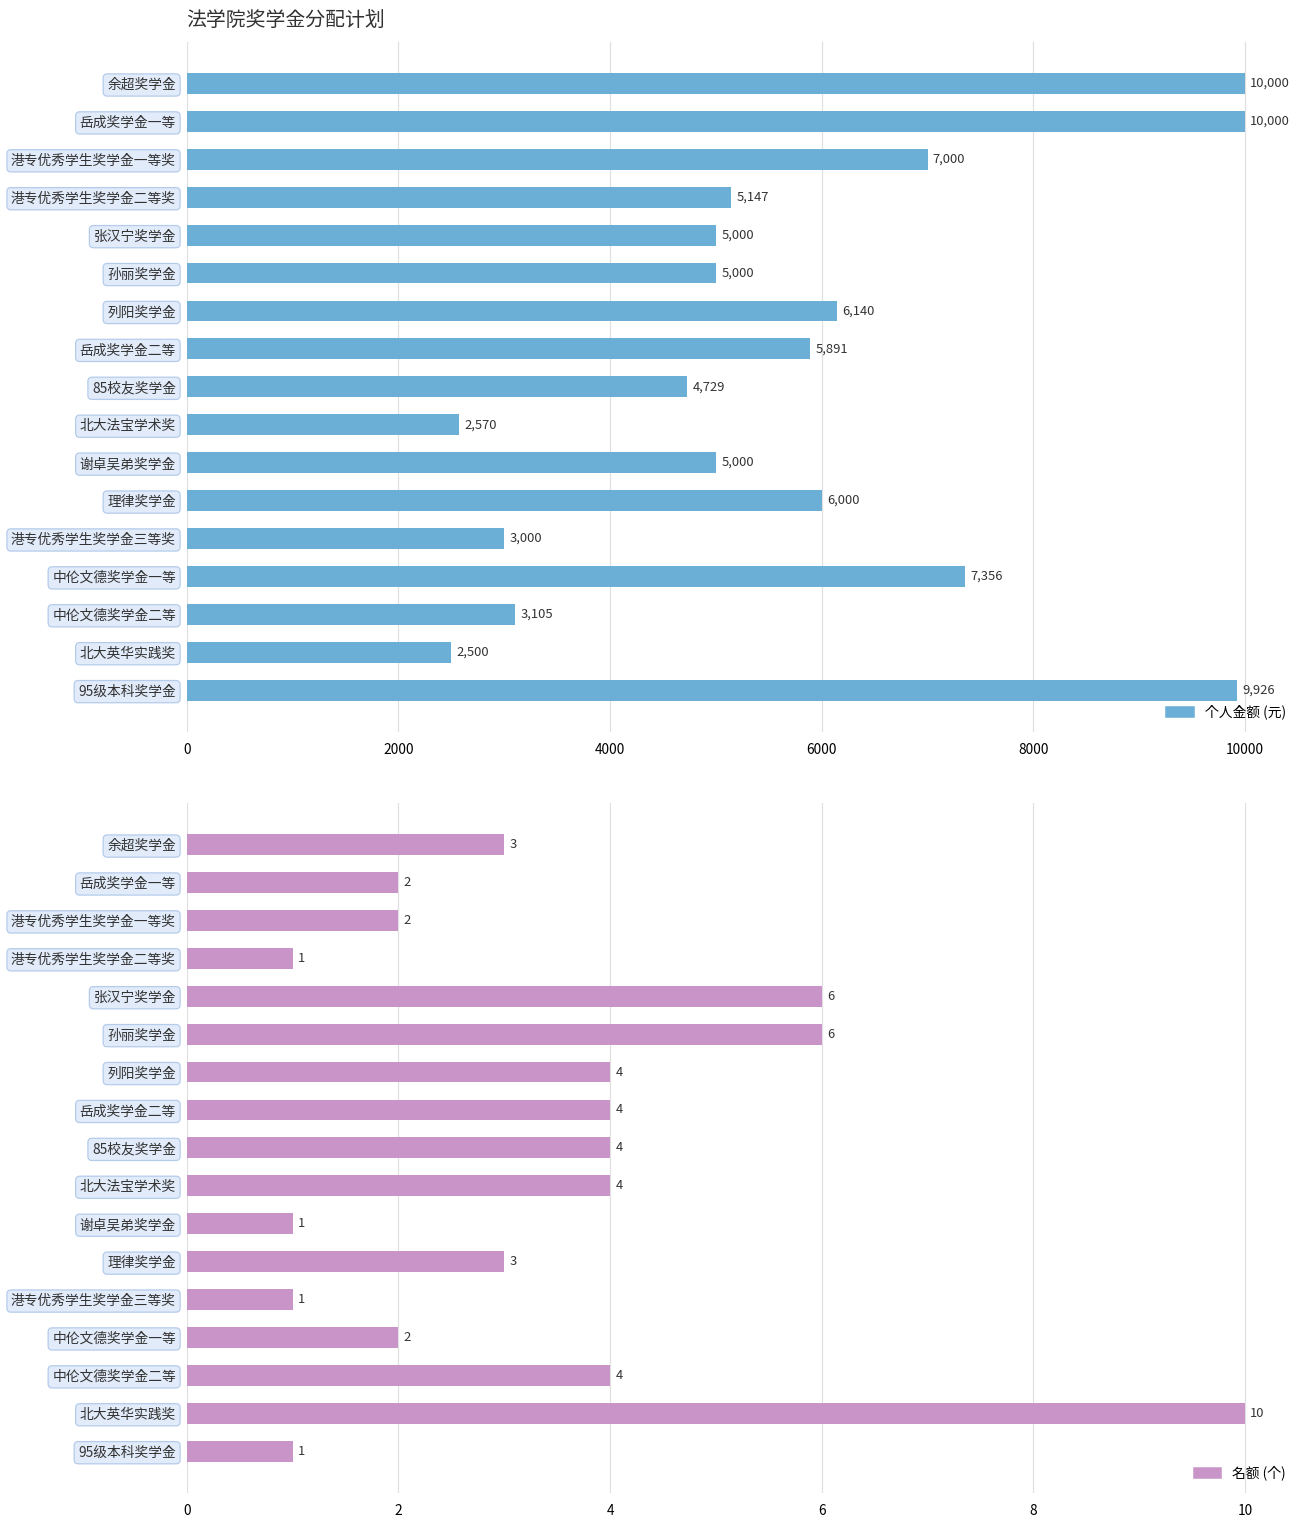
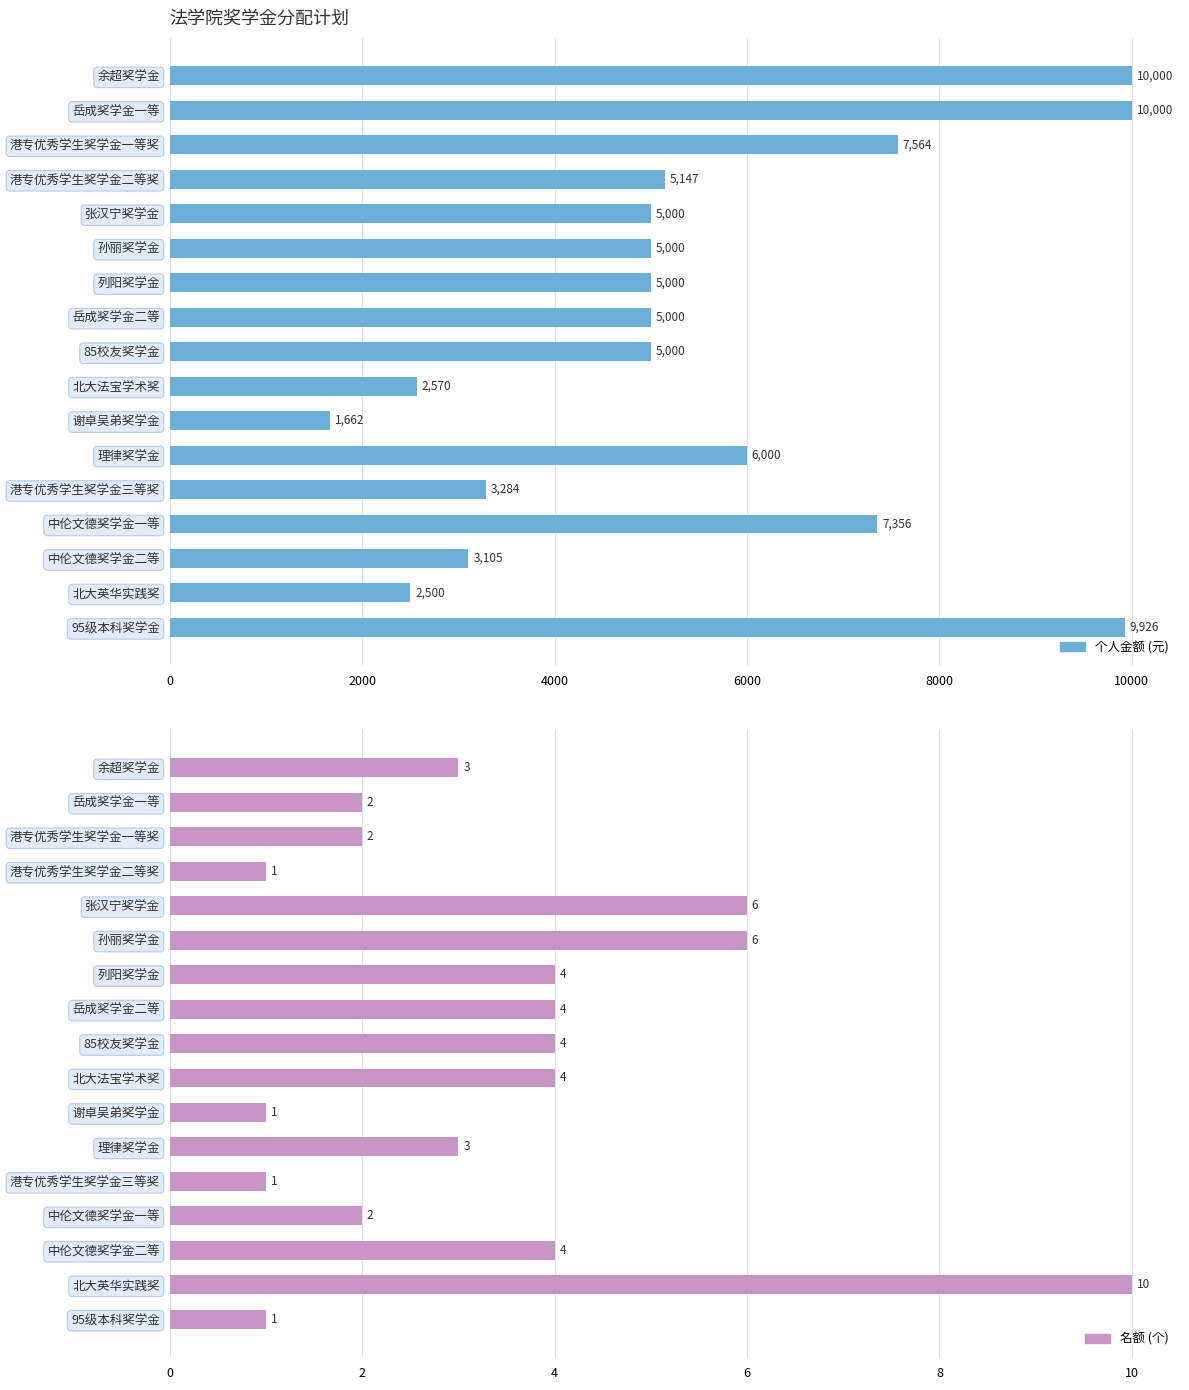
法学院奖学金分配计划, 港专优秀学生奖学金一等奖: 7,000 -> 7,564
法学院奖学金分配计划, 列阳奖学金: 6,140 -> 5,000
法学院奖学金分配计划, 岳成奖学金二等: 5,891 -> 5,000
法学院奖学金分配计划, 85校友奖学金: 4,729 -> 5,000
法学院奖学金分配计划, 谢卓吴弟奖学金: 5,000 -> 1,662
法学院奖学金分配计划, 港专优秀学生奖学金三等奖: 3,000 -> 3,284
